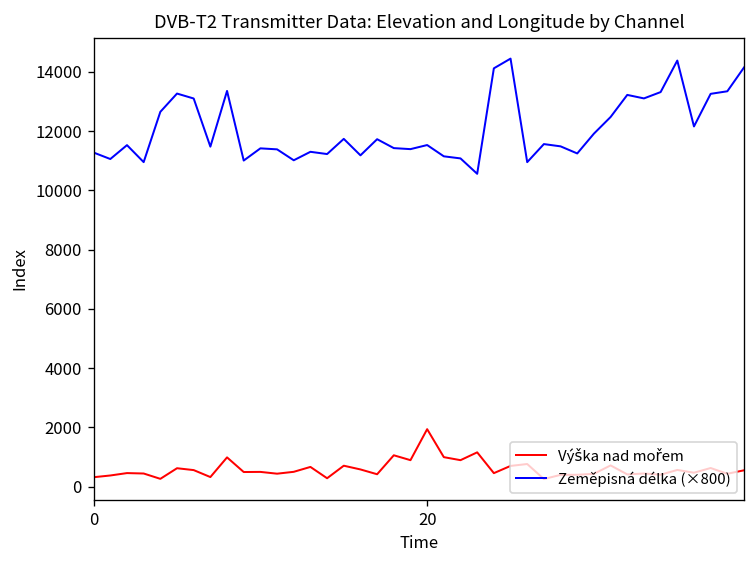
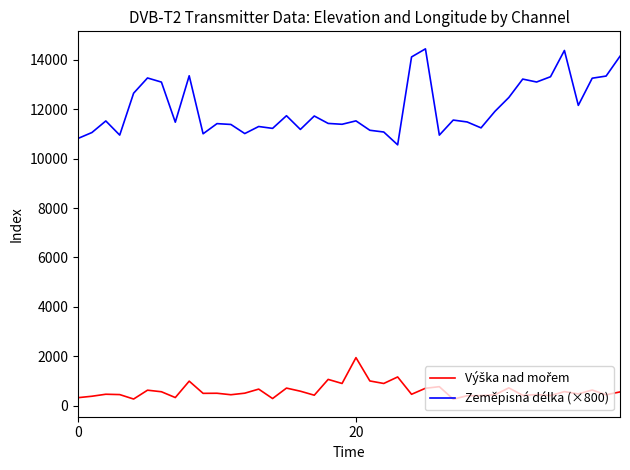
Zeměpisná délka (×800), 0: 11300 -> 10800
